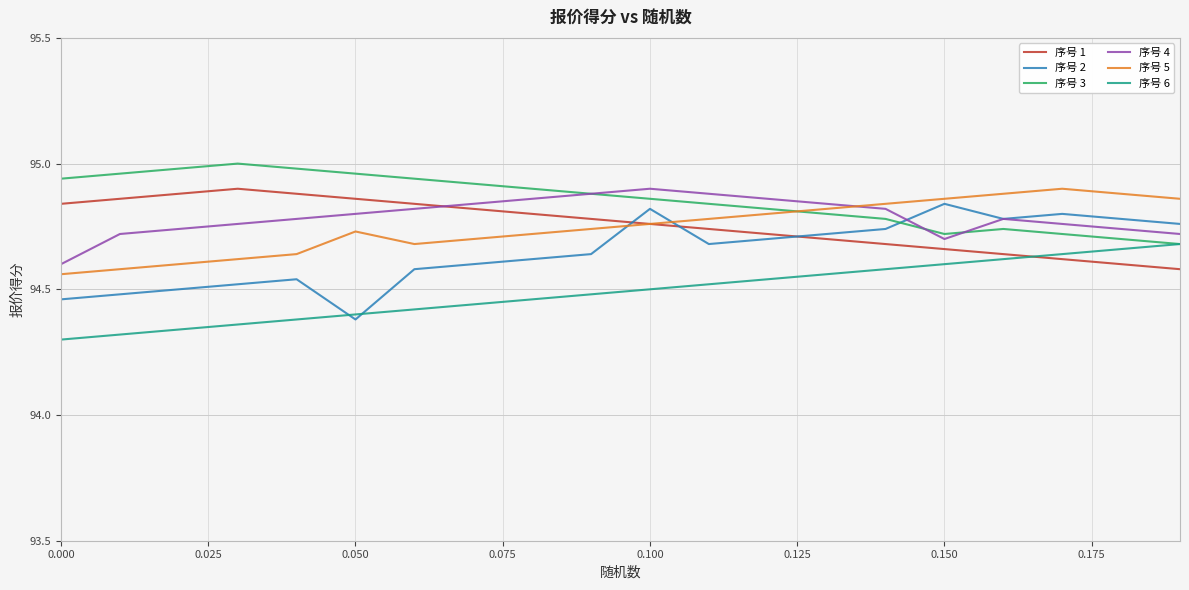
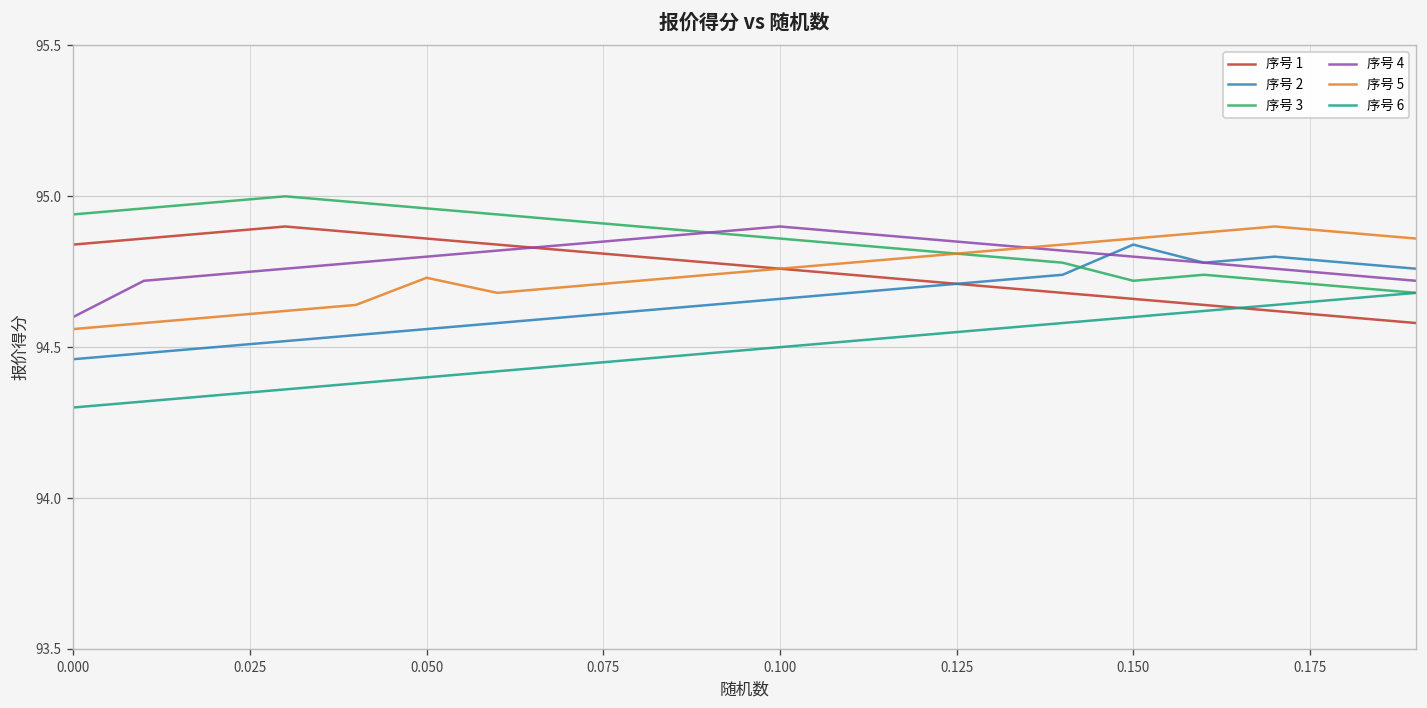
序号 2, 0.050: 94.38 -> 94.56
序号 2, 0.100: 94.82 -> 94.66
序号 4, 0.150: 94.7 -> 94.8
